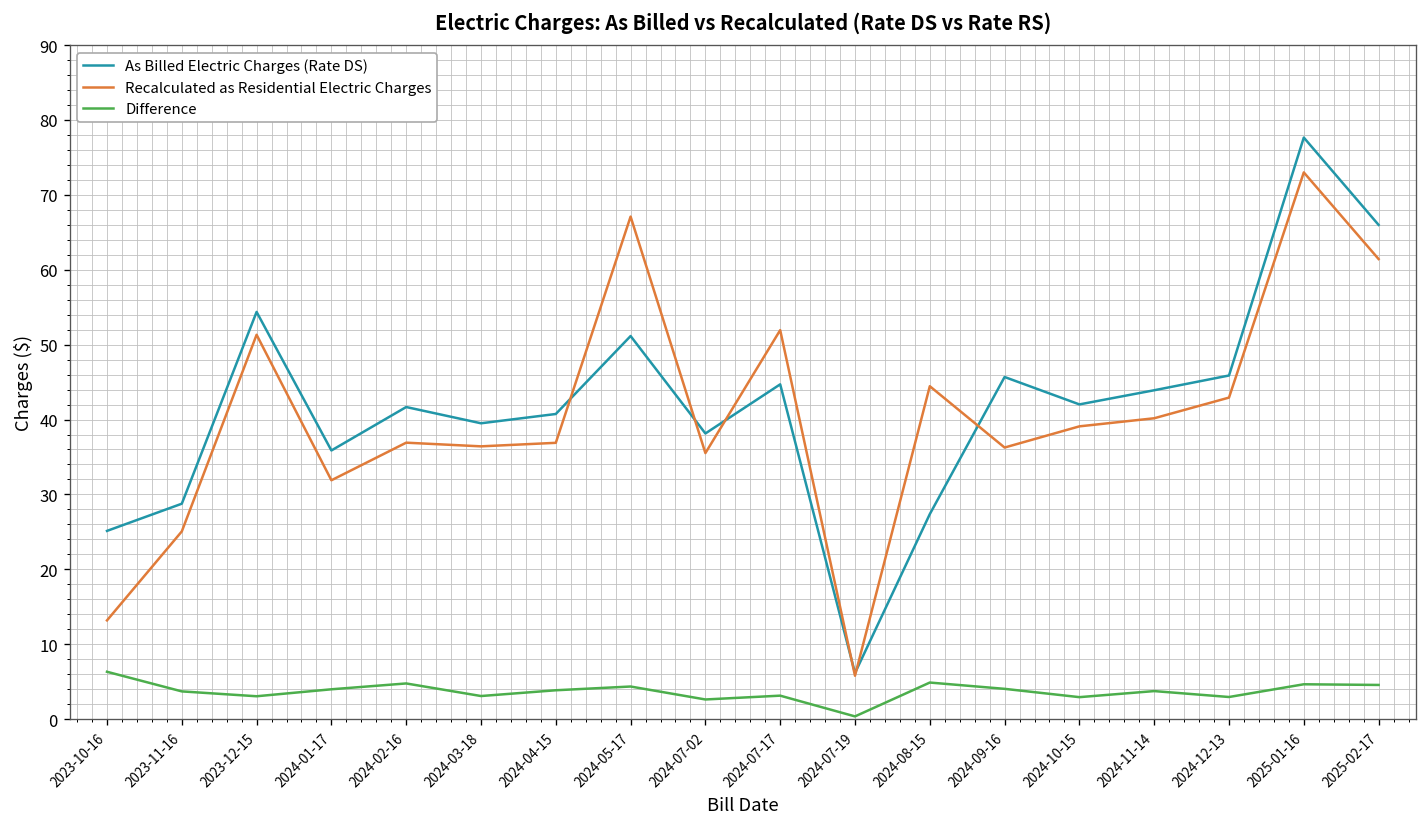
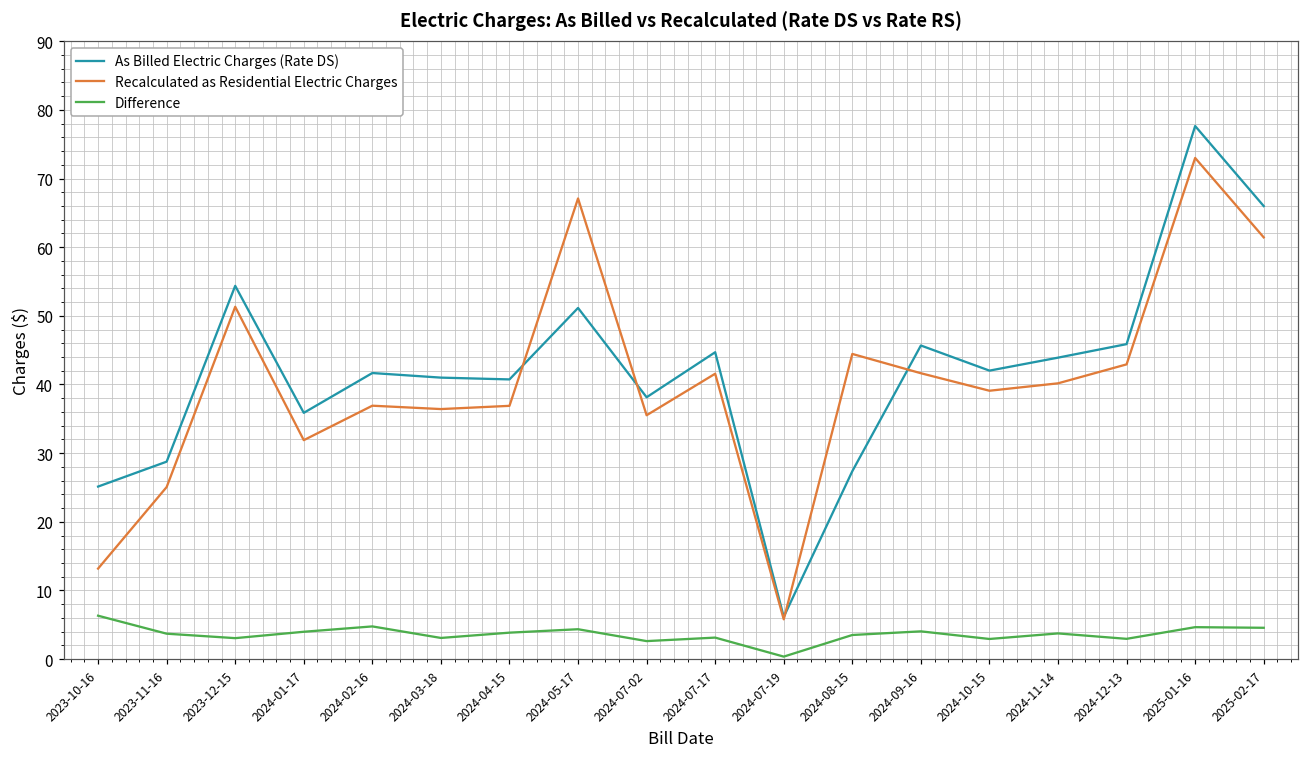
As Billed Electric Charges (Rate DS), 2024-03-18: 40 -> 41
Recalculated as Residential Electric Charges, 2024-07-17: 52 -> 42
Difference, 2024-08-15: 5 -> 4
Recalculated as Residential Electric Charges, 2024-09-16: 36 -> 42
